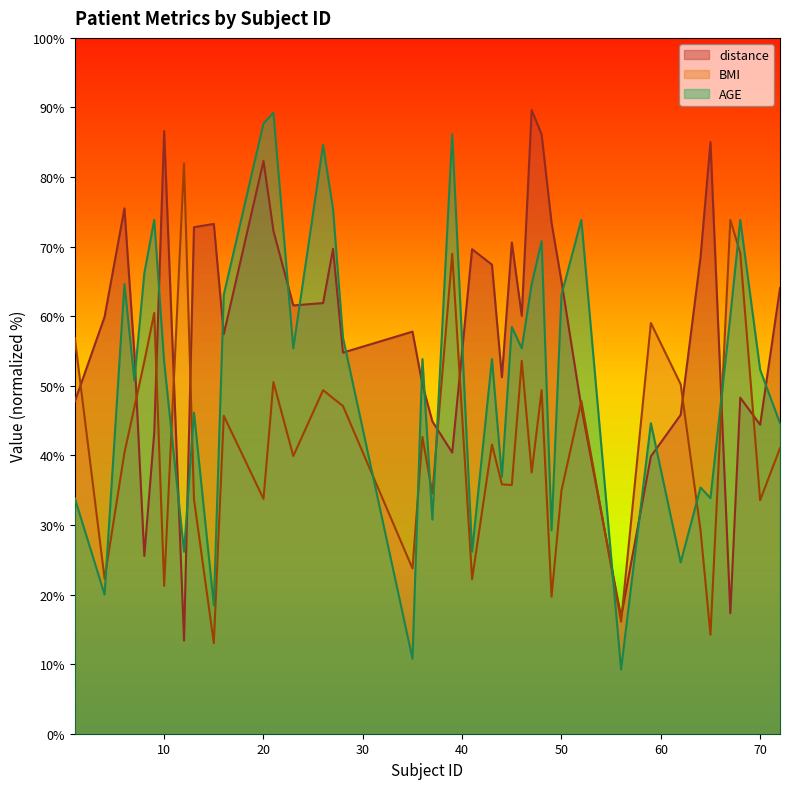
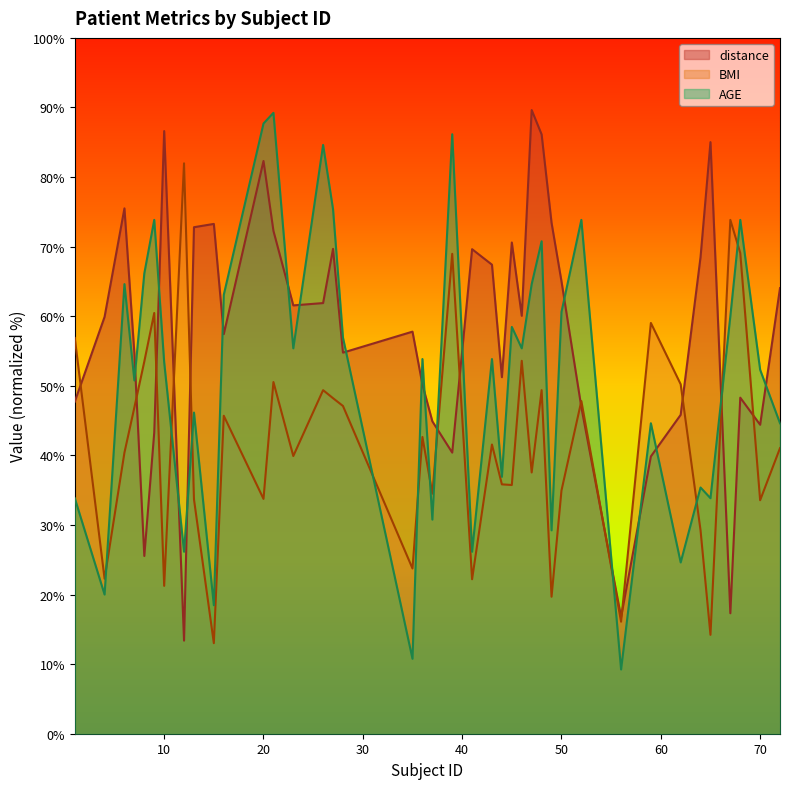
AGE, 50: 63% -> 61%
